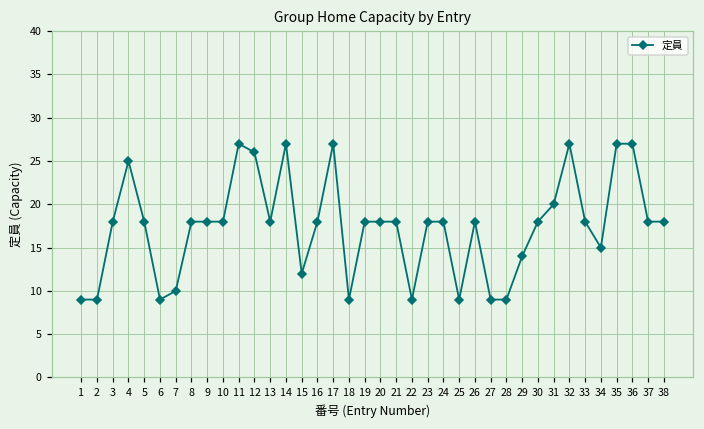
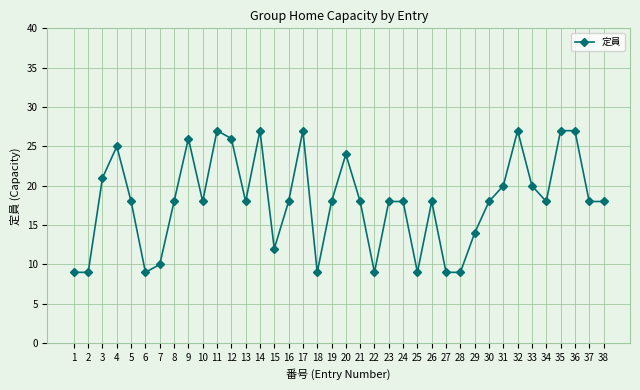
3: 18 -> 21
9: 18 -> 26
20: 18 -> 24
33: 18 -> 20
34: 15 -> 18
